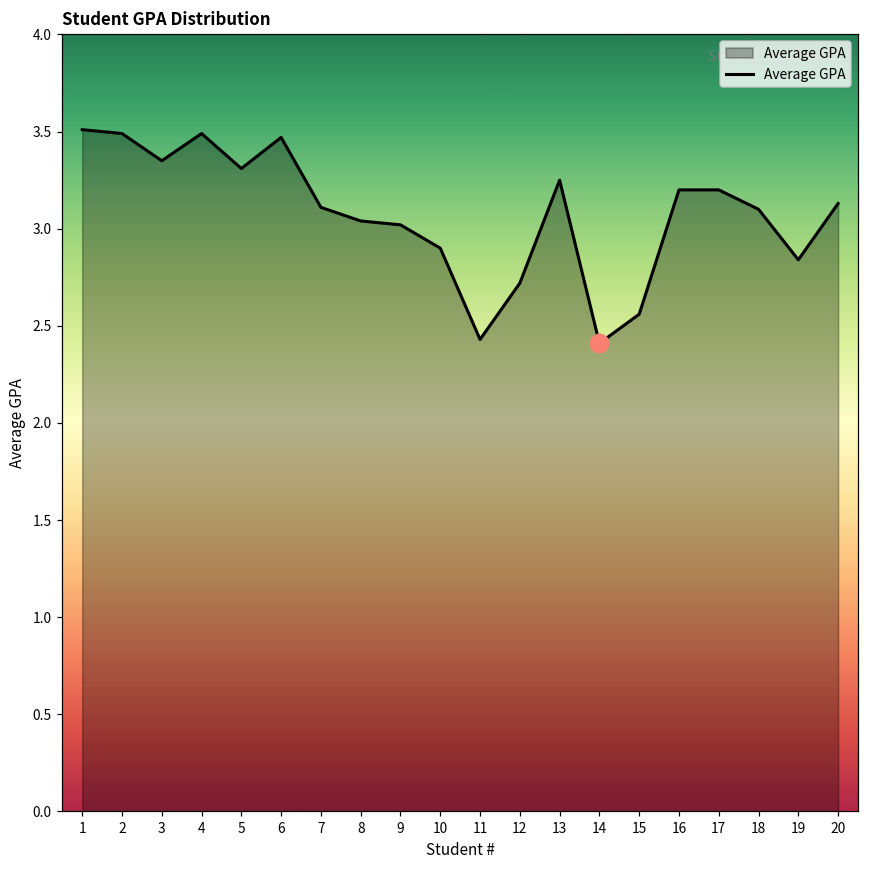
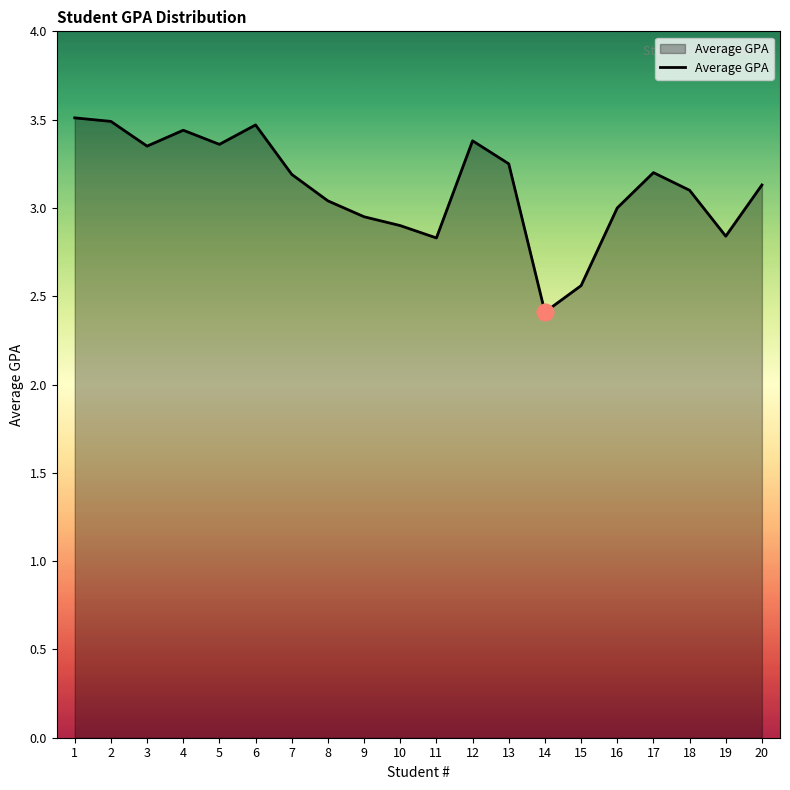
Average GPA, 4: 3.49 -> 3.44
Average GPA, 5: 3.31 -> 3.36
Average GPA, 7: 3.11 -> 3.19
Average GPA, 9: 3.02 -> 2.95
Average GPA, 11: 2.43 -> 2.83
Average GPA, 12: 2.72 -> 3.38
Average GPA, 16: 3.2 -> 3.0
